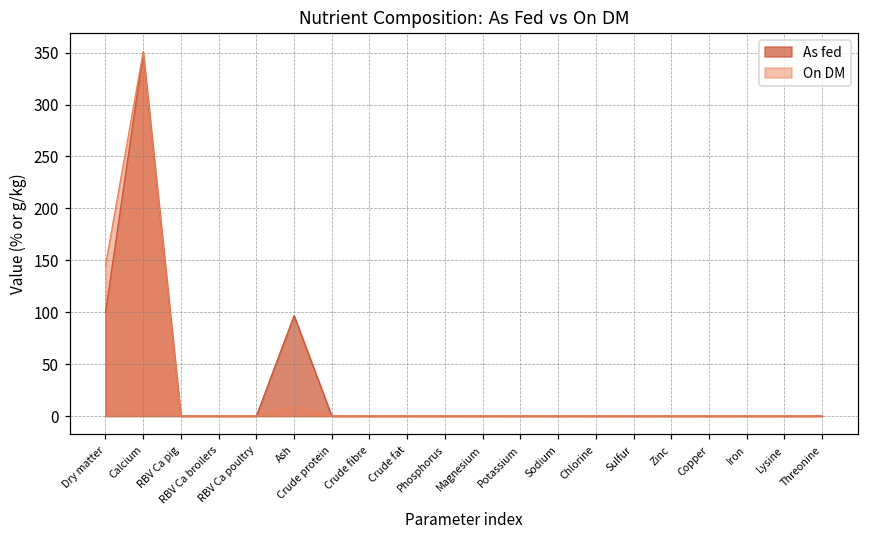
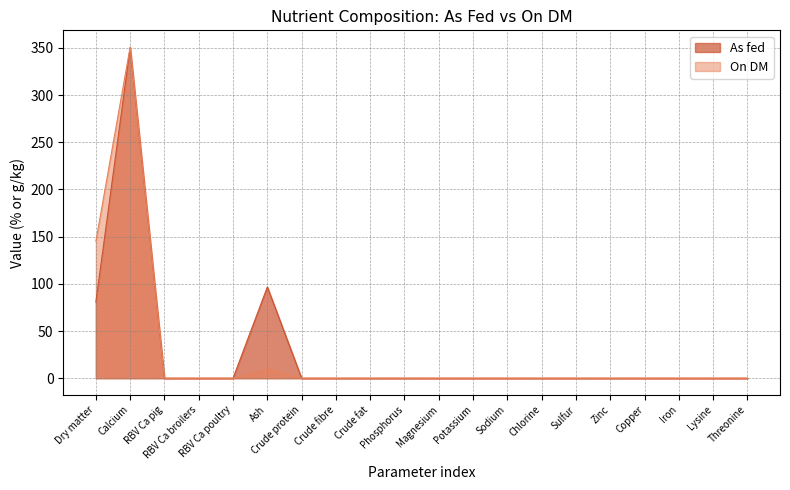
As fed, Dry matter: 100 -> 80
